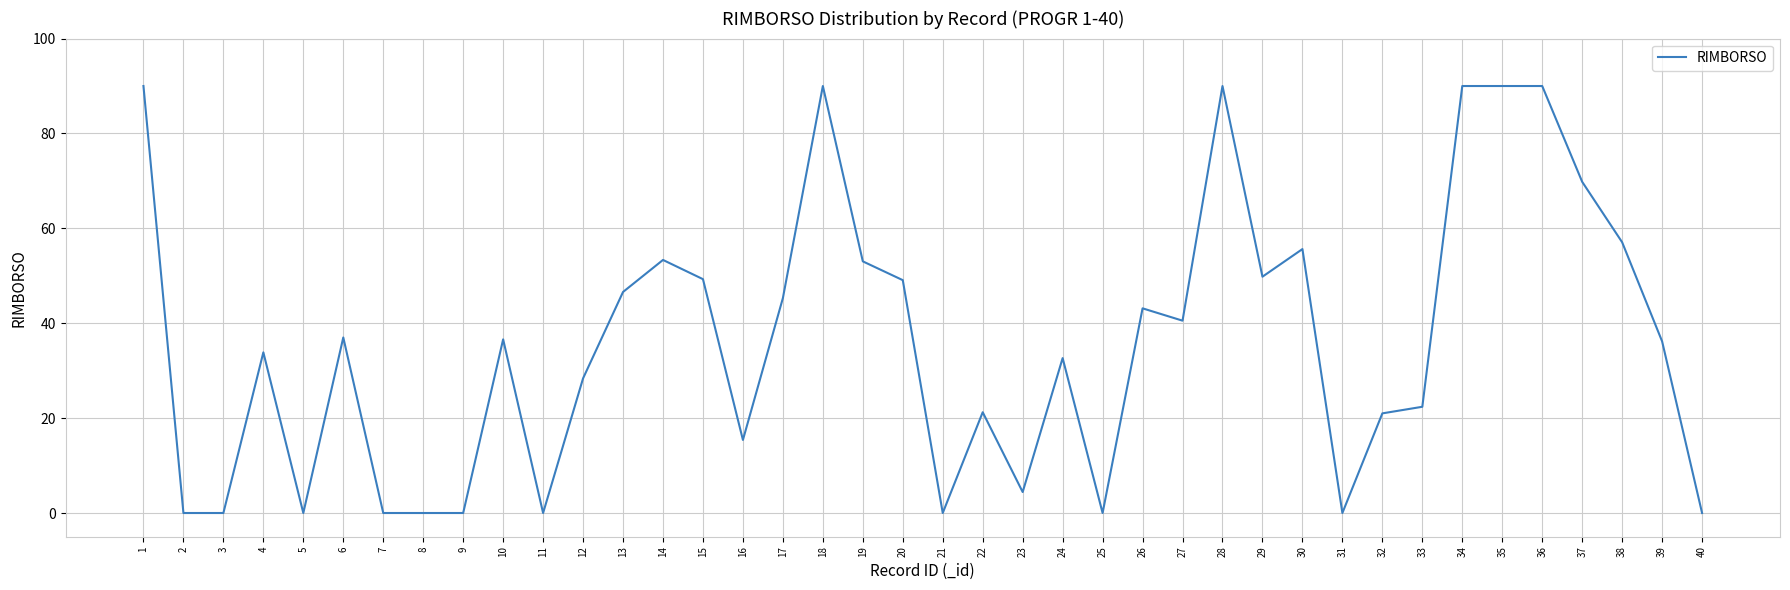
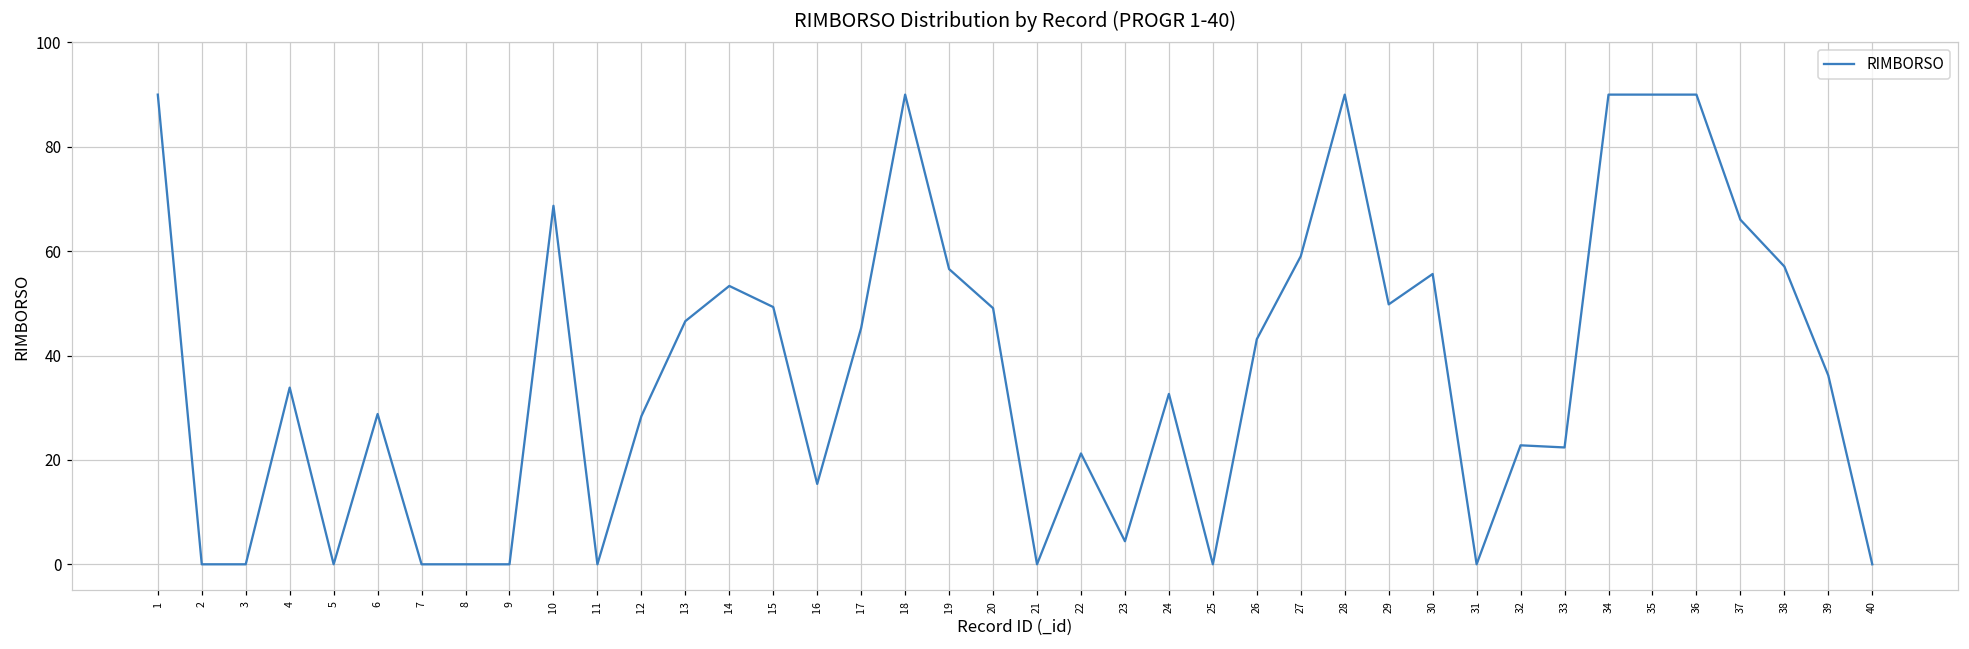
6: 37 -> 29
10: 37 -> 69
19: 53 -> 57
27: 41 -> 59
32: 21 -> 23
37: 70 -> 66
